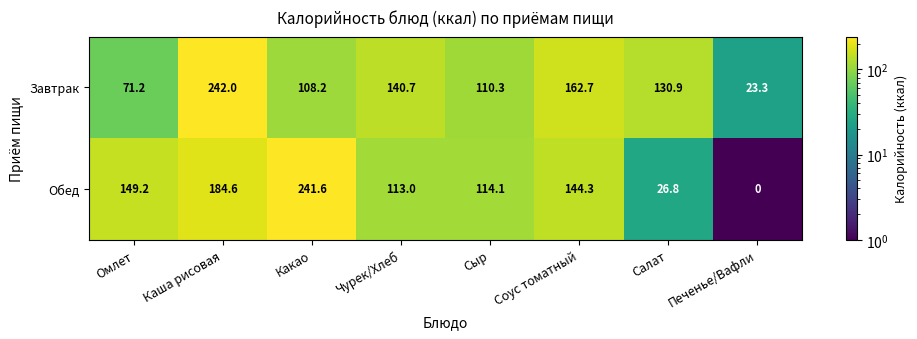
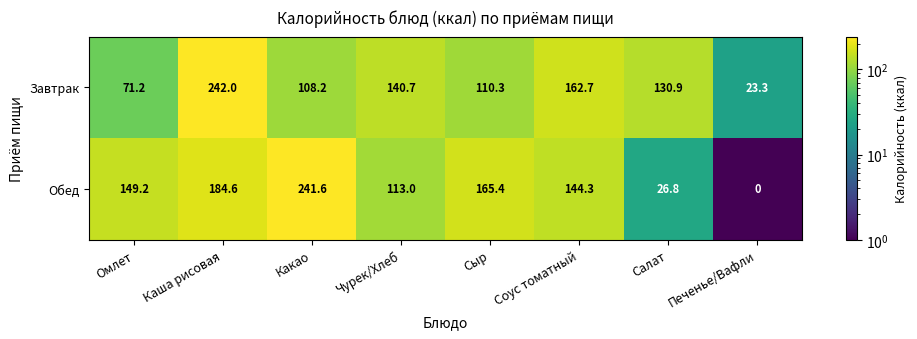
Обед, Сыр: 114.1 -> 165.4
